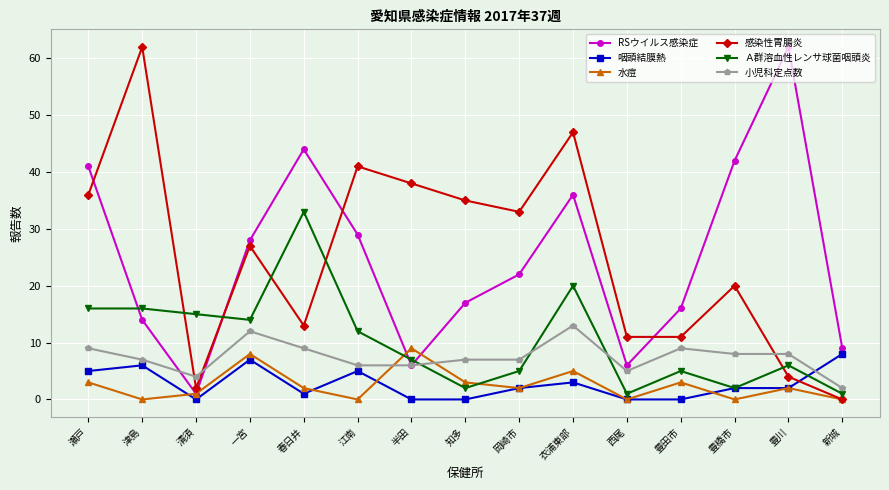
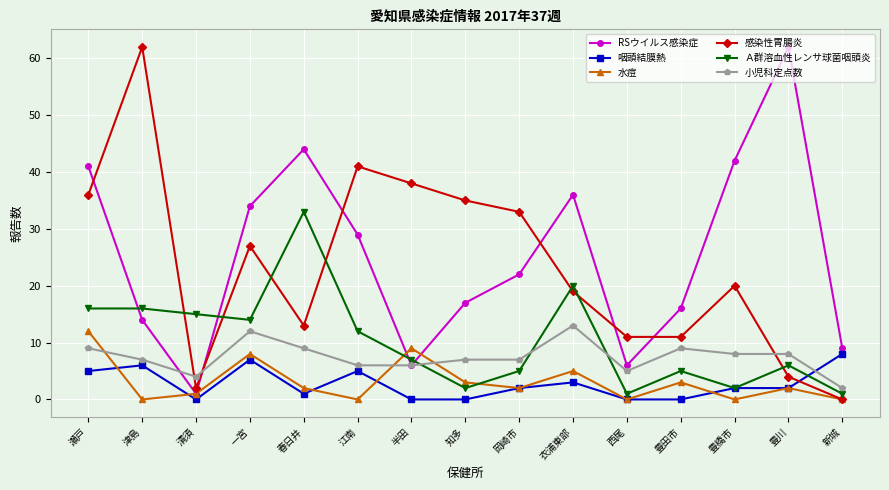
水痘, 瀬戸: 3 -> 12
RSウイルス感染症, 一宮: 28 -> 34
感染性胃腸炎, 衣浦東部: 47 -> 19
